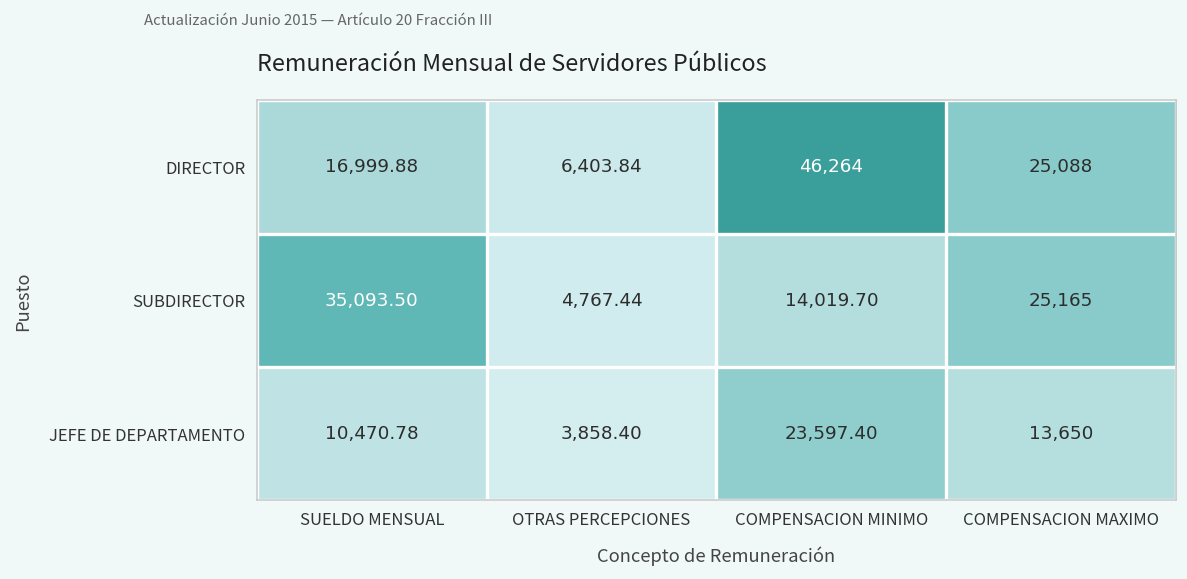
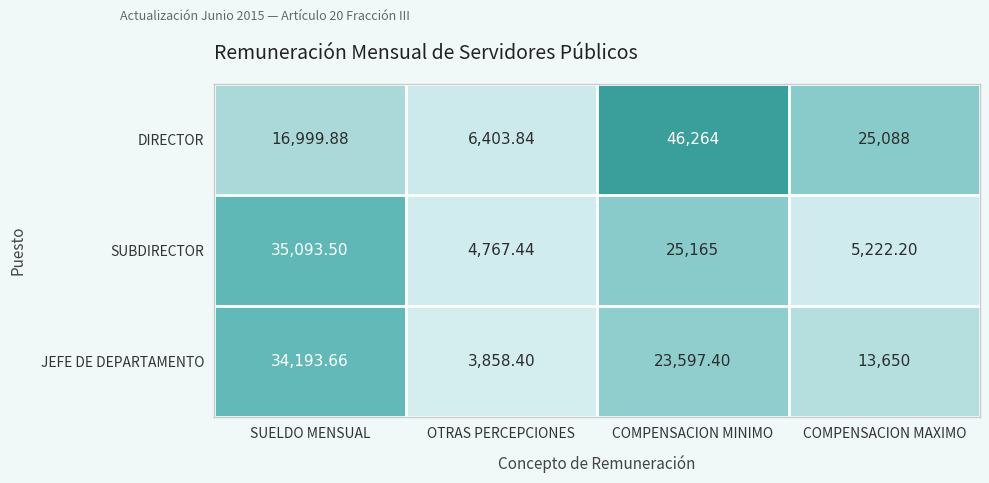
SUBDIRECTOR, COMPENSACION MINIMO: 14,019.70 -> 25,165
SUBDIRECTOR, COMPENSACION MAXIMO: 25,165 -> 5,222.20
JEFE DE DEPARTAMENTO, SUELDO MENSUAL: 10,470.78 -> 34,193.66
